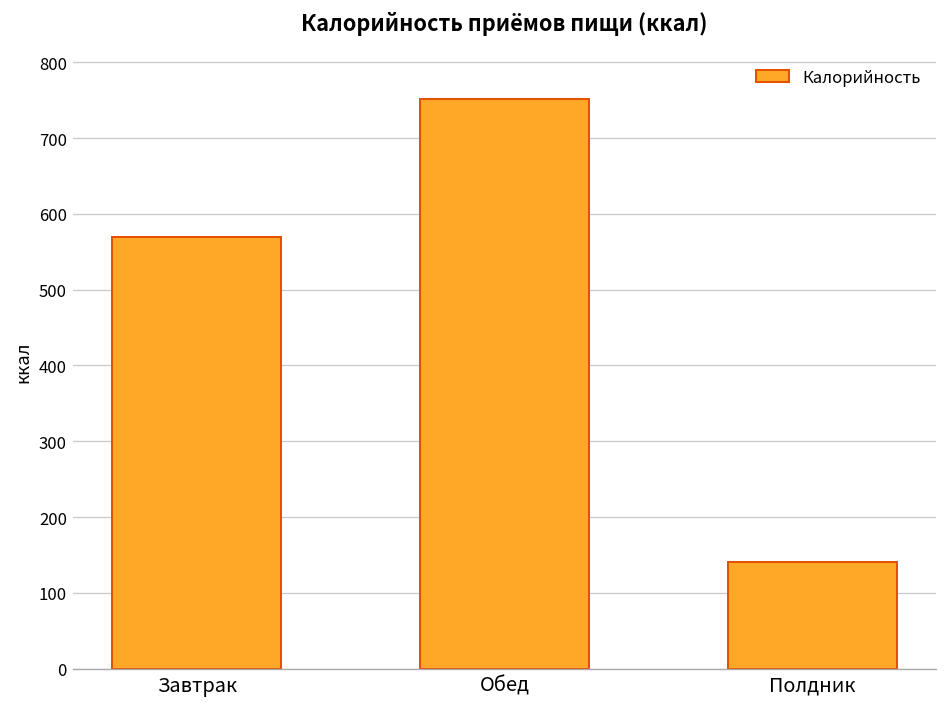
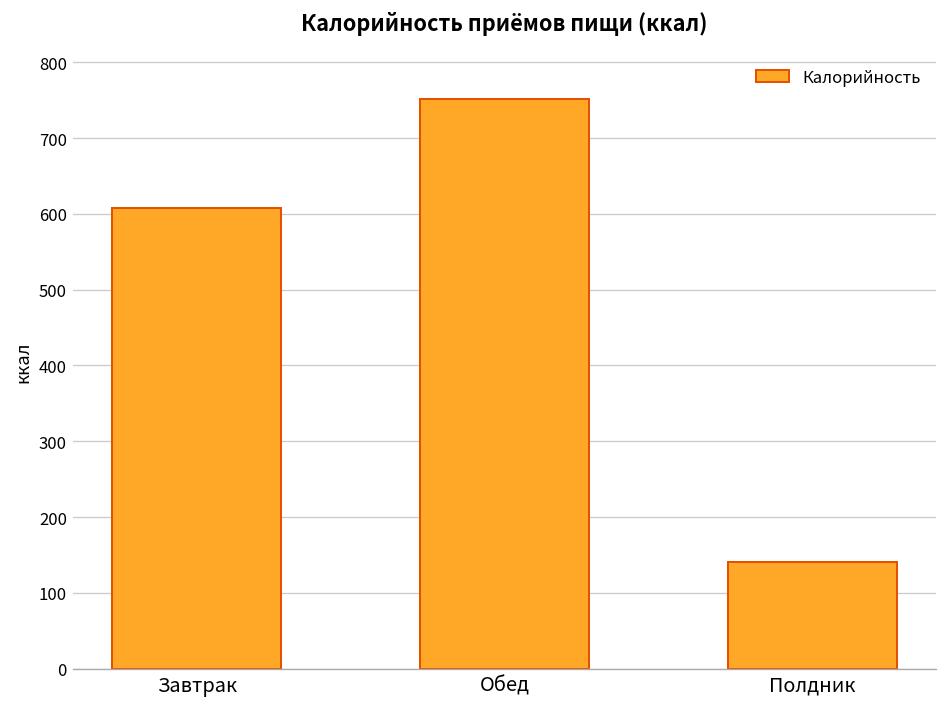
Завтрак: 570 -> 610
